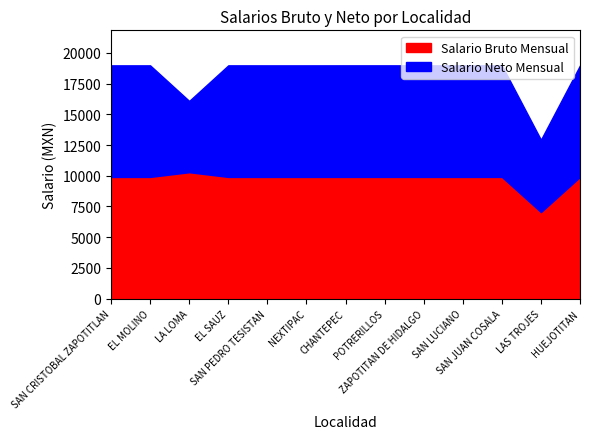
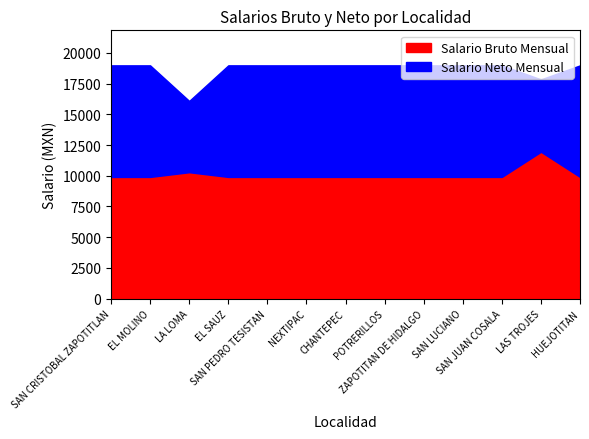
Salario Bruto Mensual, LAS TROJES: 7000 -> 12000
